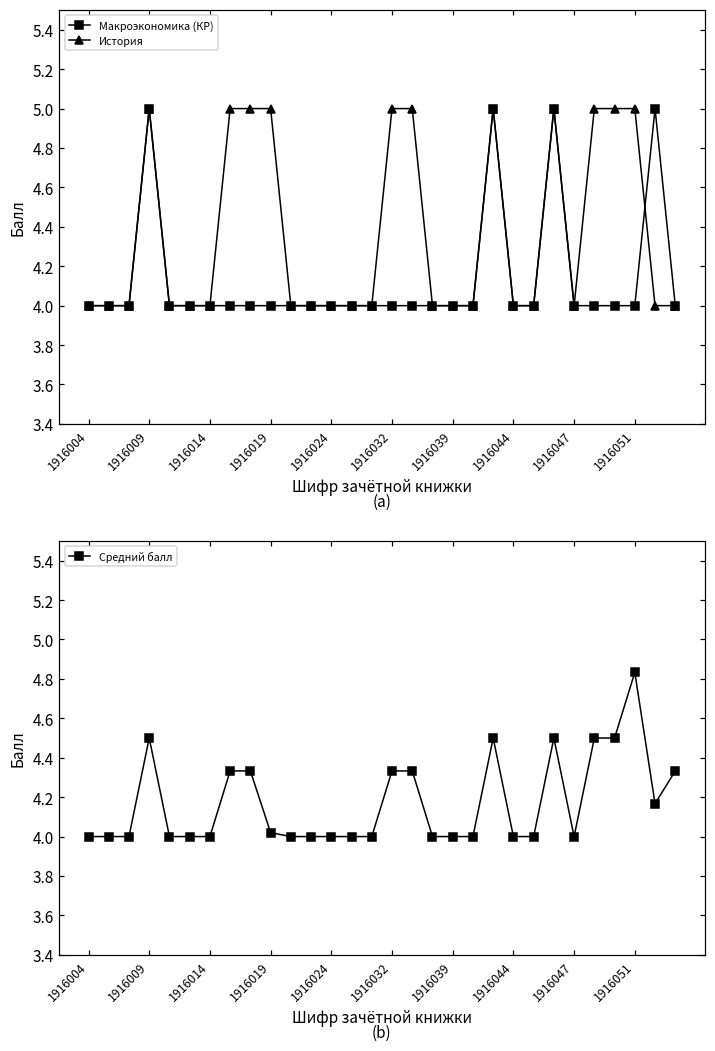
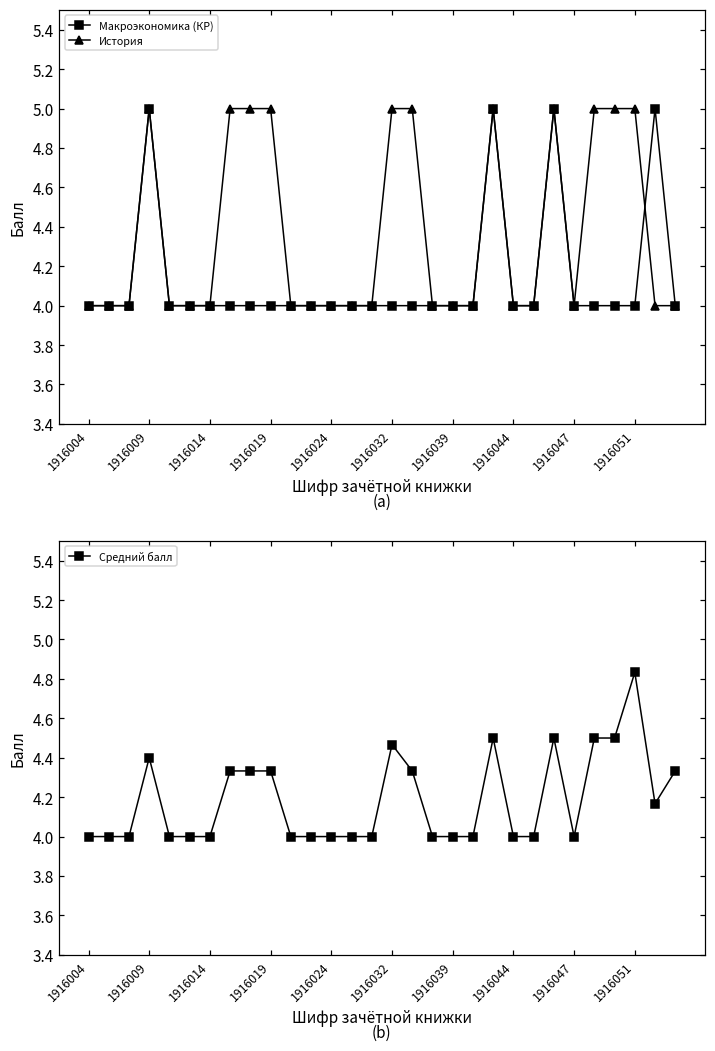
(b), 1916009: 4.5 -> 4.4
(b), 1916019: 4.02 -> 4.33
(b), 1916032: 4.33 -> 4.47
